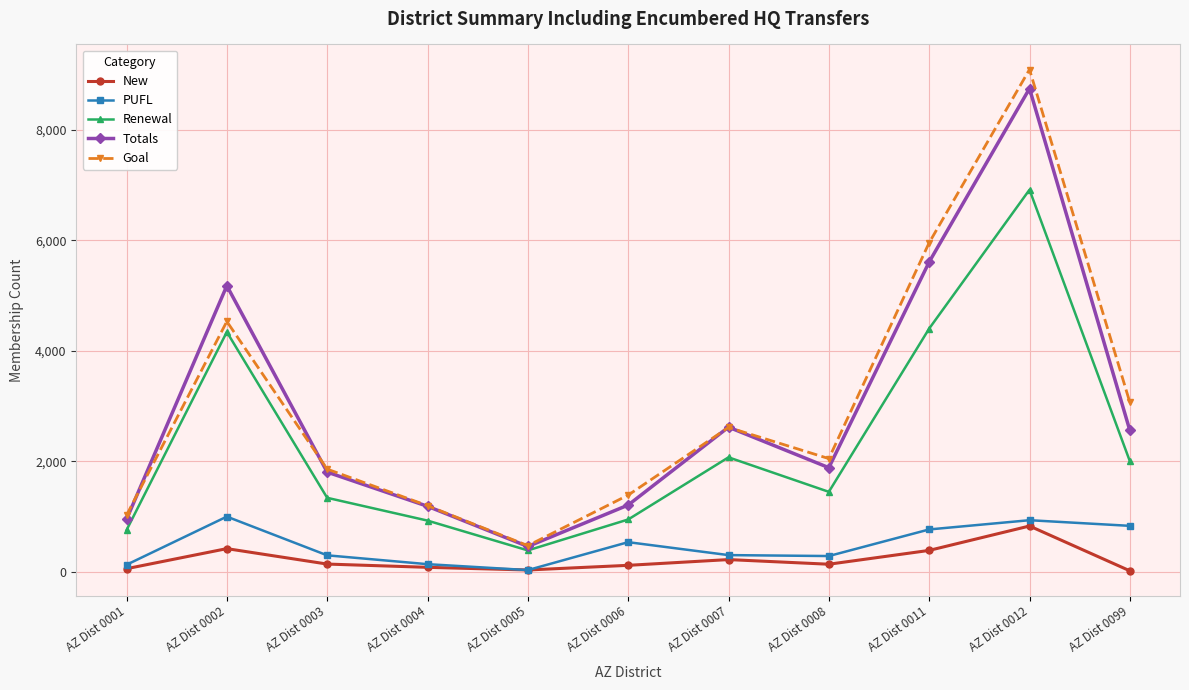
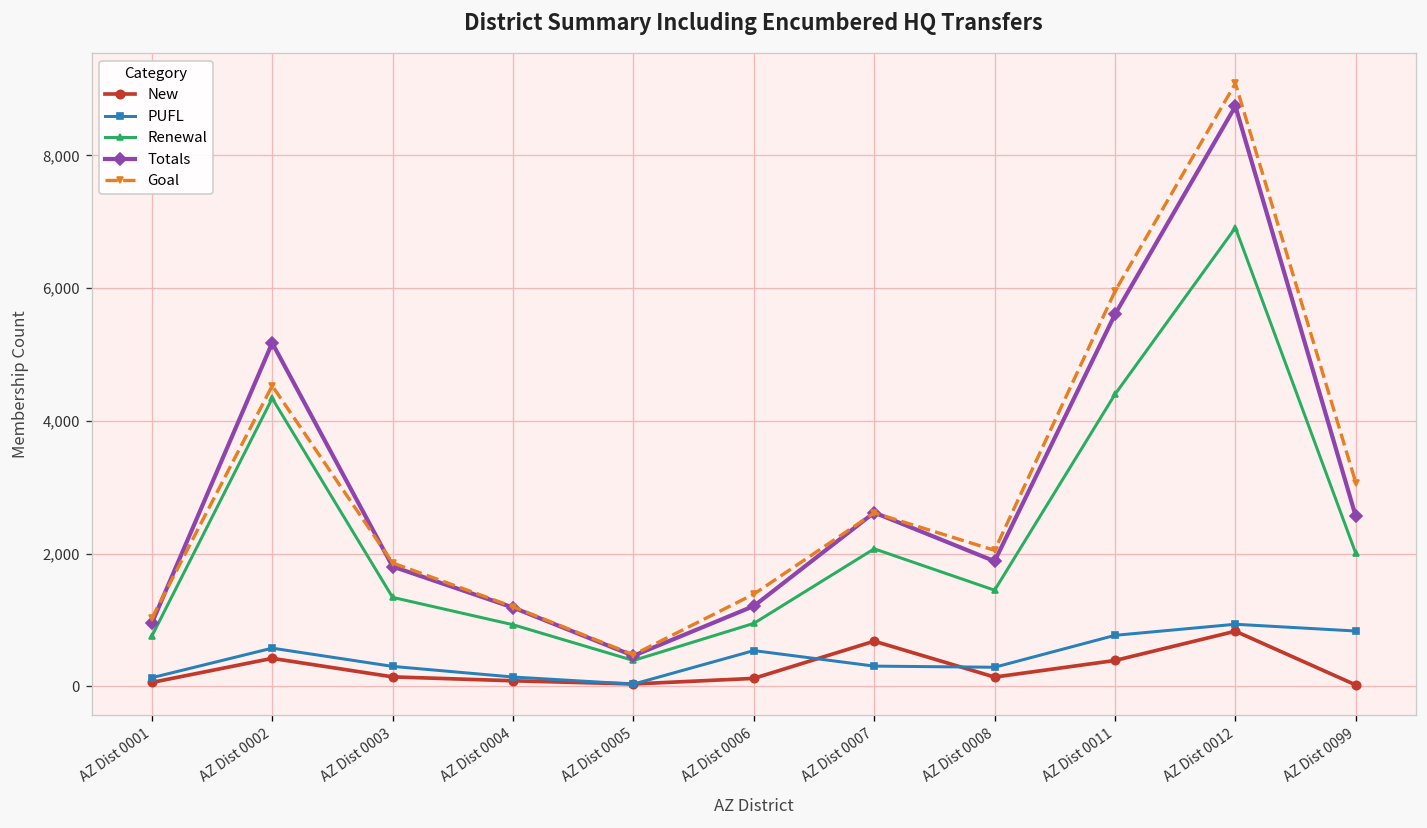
PUFL, AZ Dist 0002: 1,000 -> 600
New, AZ Dist 0007: 200 -> 700
